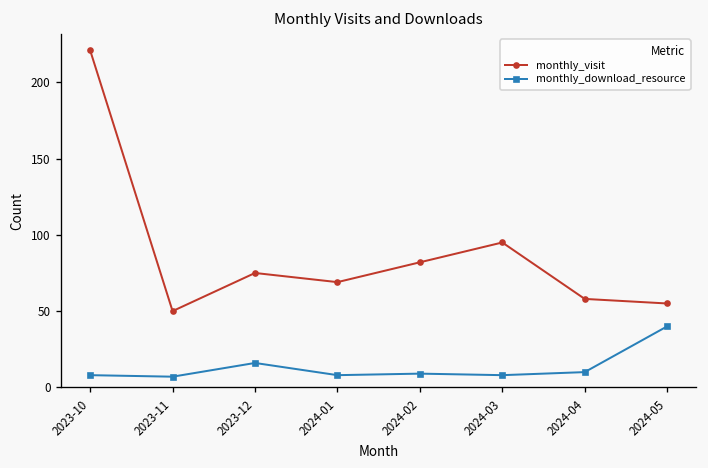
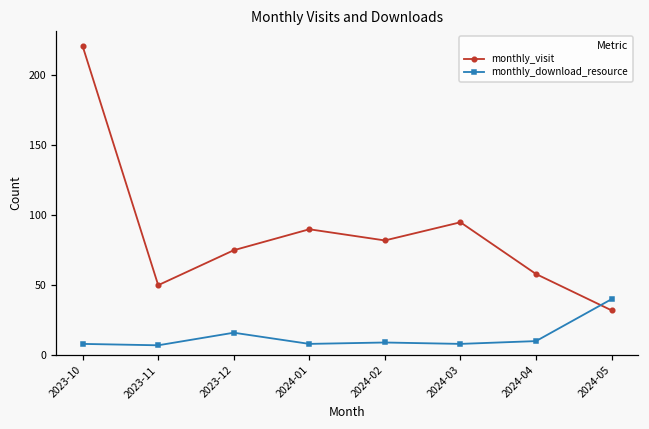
monthly_visit, 2024-01: 69 -> 90
monthly_visit, 2024-05: 55 -> 32
